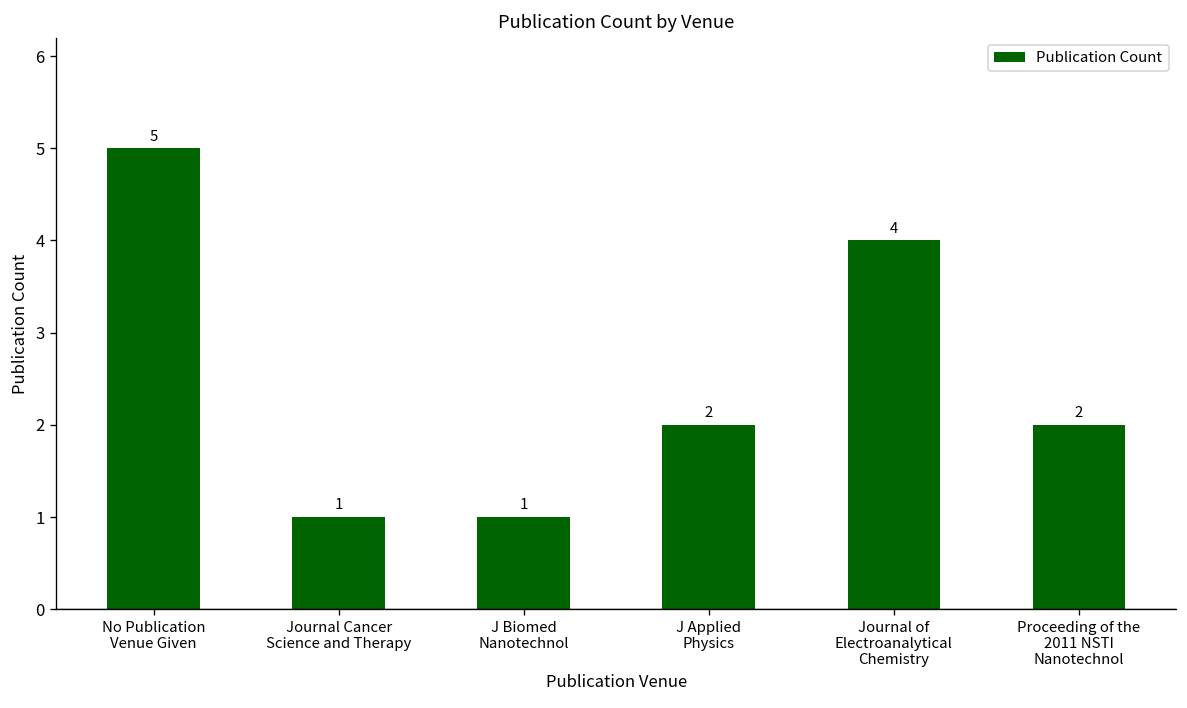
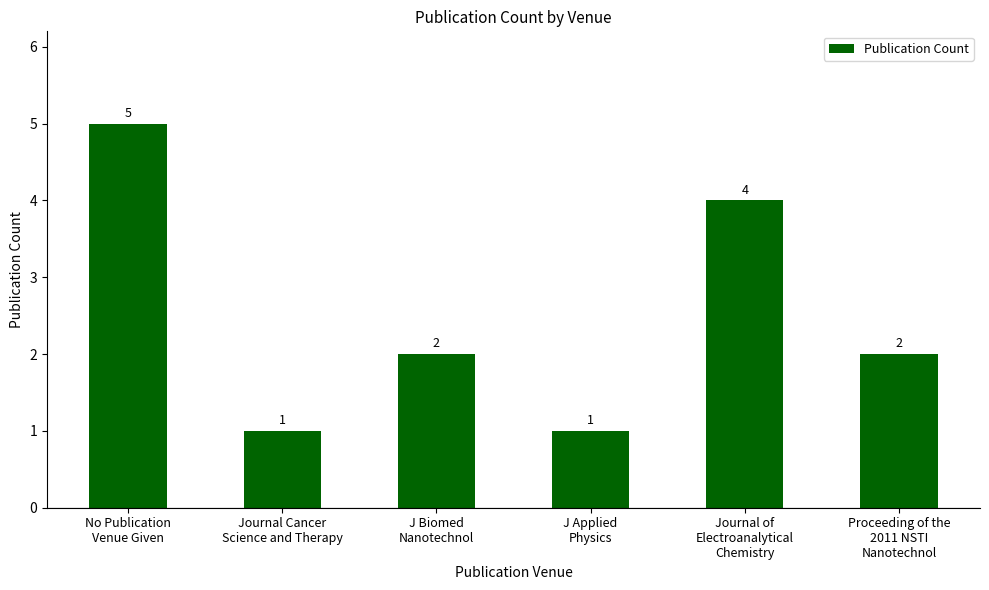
J Biomed Nanotechnol: 1 -> 2
J Applied Physics: 2 -> 1
